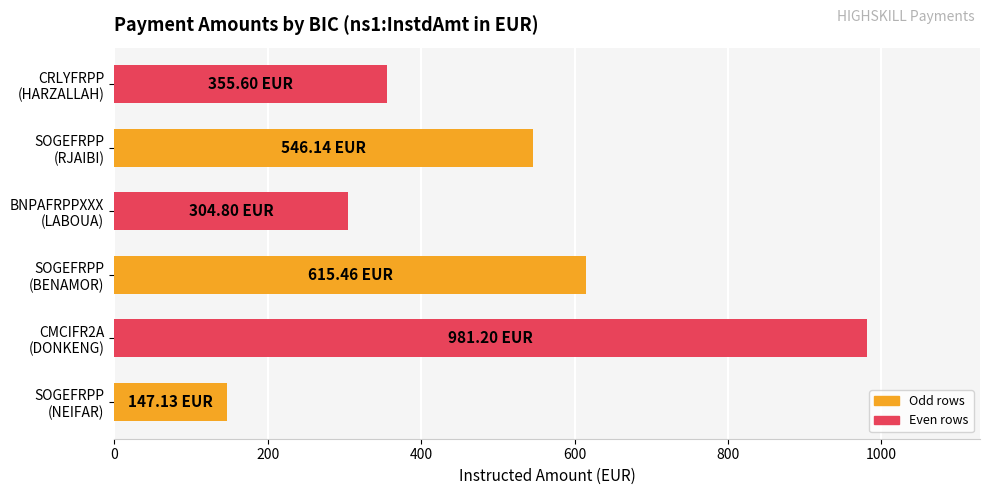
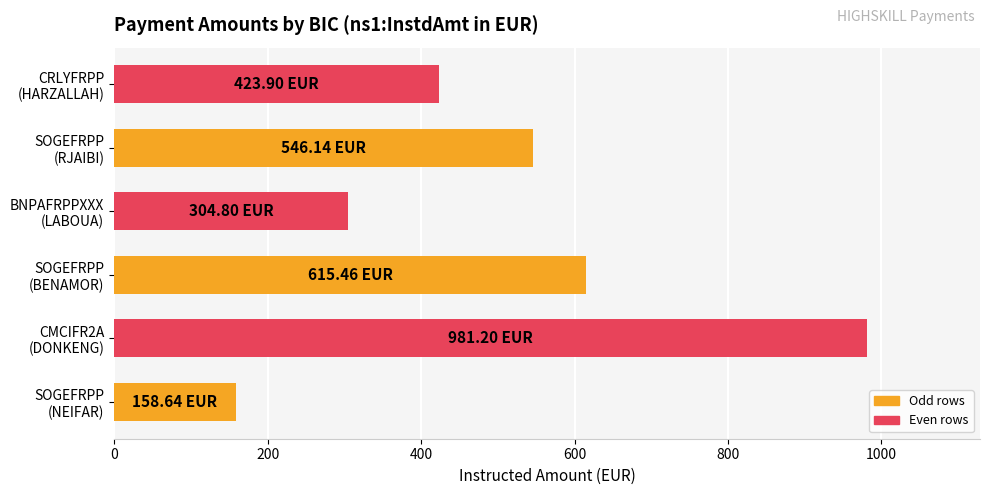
CRLYFRPP (HARZALLAH): 355.60 -> 423.90
SOGEFRPP (NEIFAR): 147.13 -> 158.64
